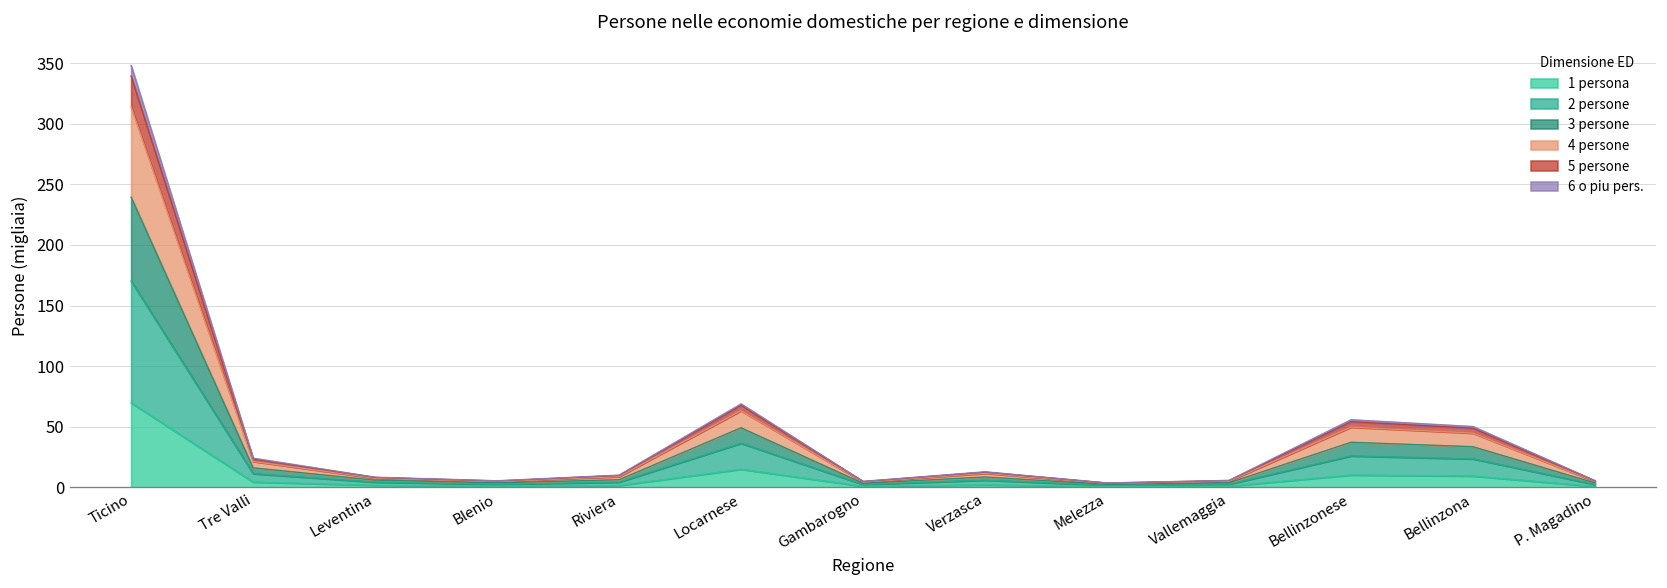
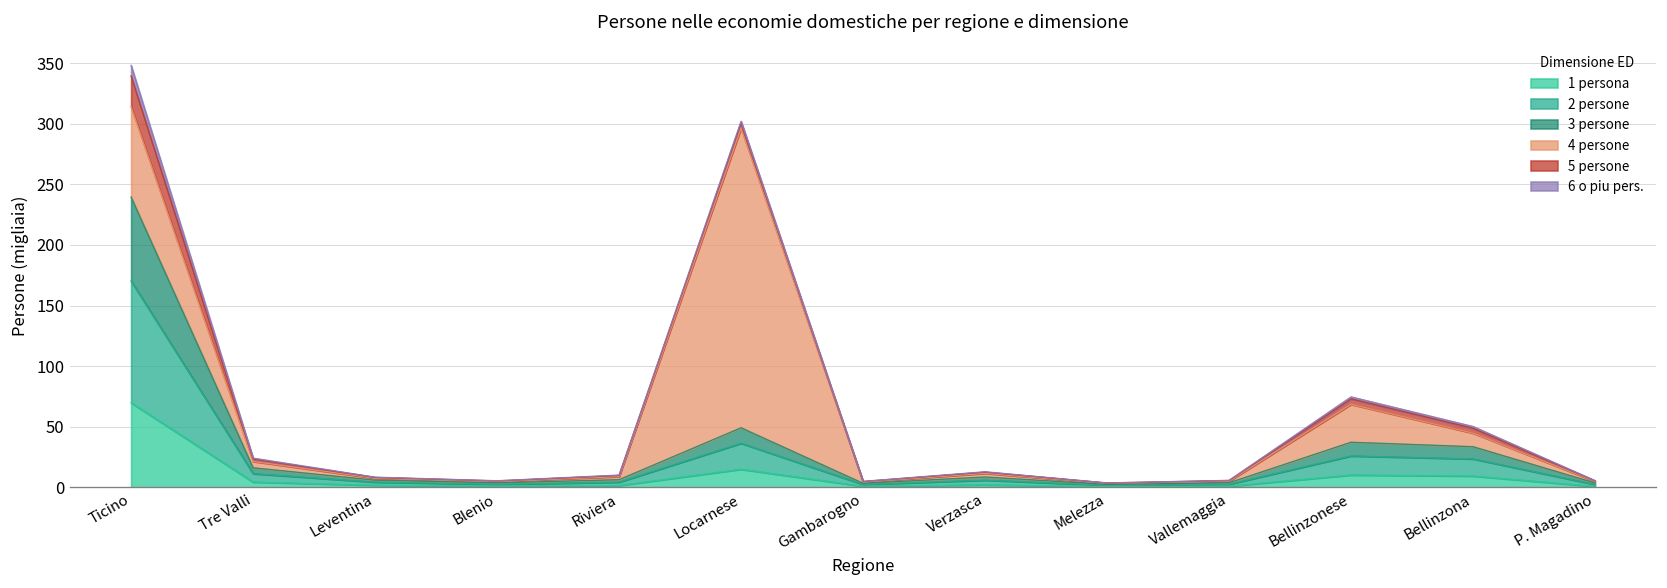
4 persone, Locarnese: 14 -> 247
4 persone, Bellinzonese: 12 -> 31
